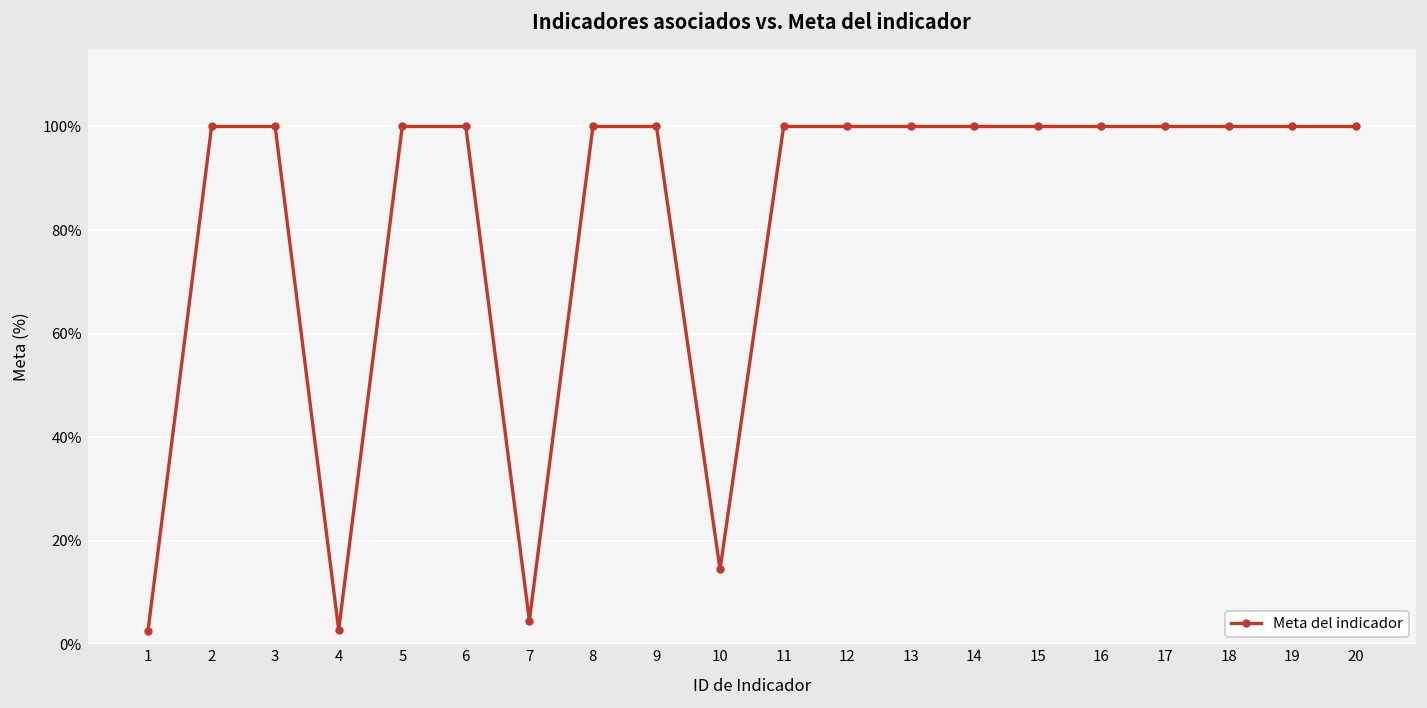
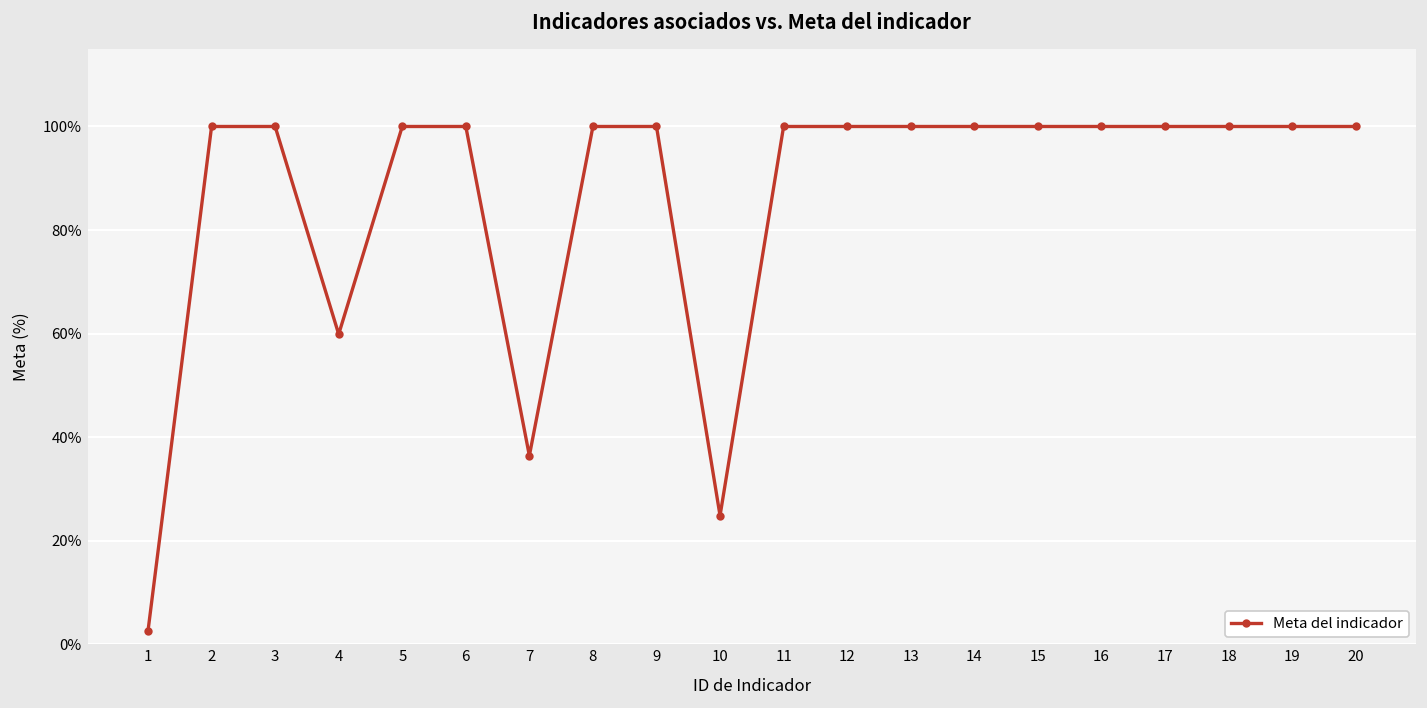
4: 3% -> 60%
7: 5% -> 36%
10: 14% -> 25%
